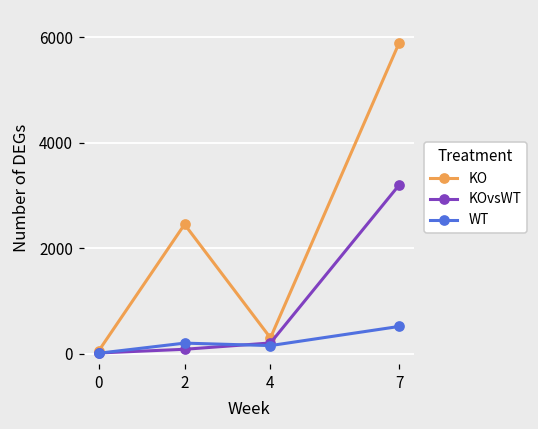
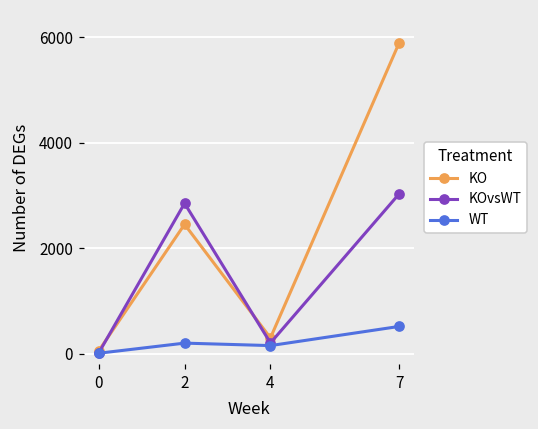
KOvsWT, 2: 100 -> 2900
KOvsWT, 7: 3200 -> 3000
